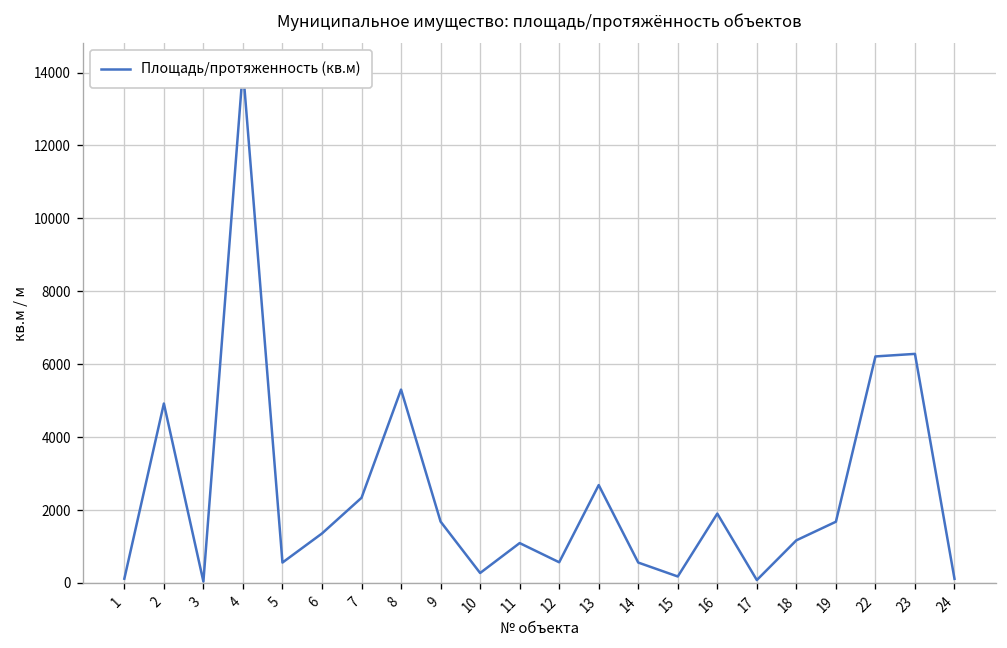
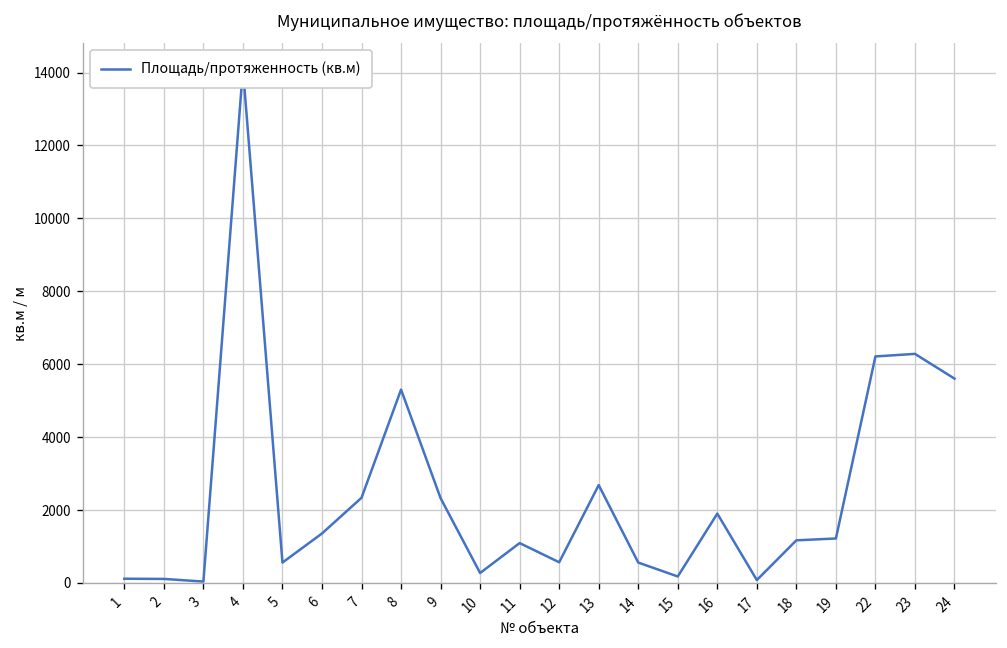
2: 4900 -> 100
9: 1700 -> 2300
19: 1700 -> 1200
24: 100 -> 5600
